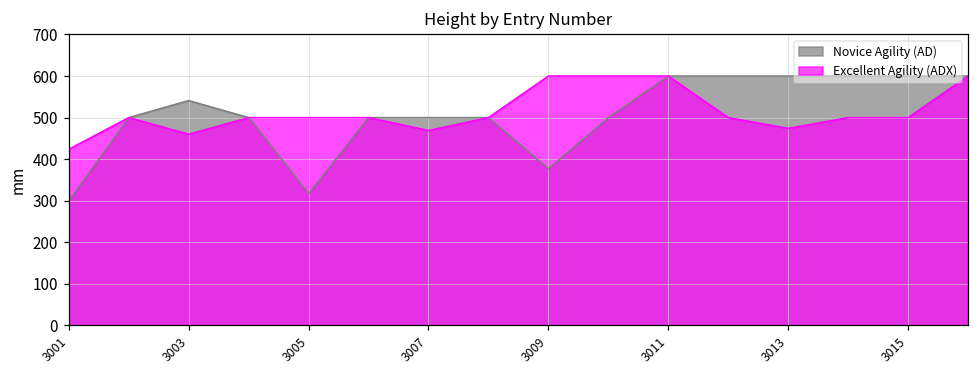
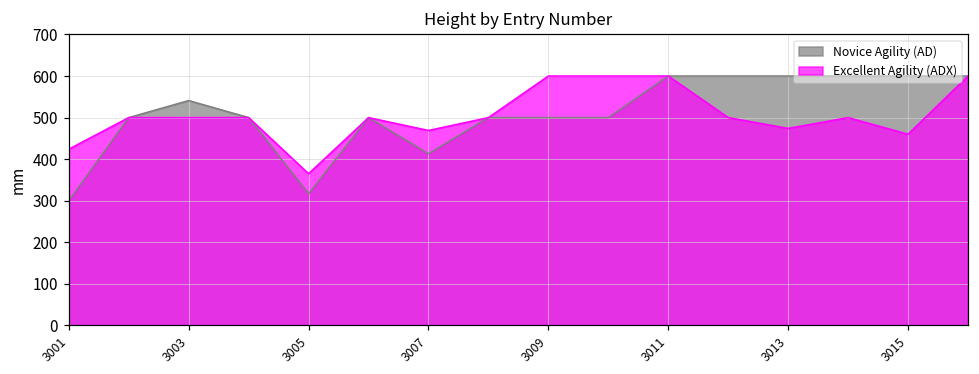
Excellent Agility (ADX), 3003: 460 -> 500
Excellent Agility (ADX), 3005: 500 -> 370
Novice Agility (AD), 3007: 500 -> 410
Novice Agility (AD), 3009: 380 -> 500
Excellent Agility (ADX), 3015: 500 -> 460
